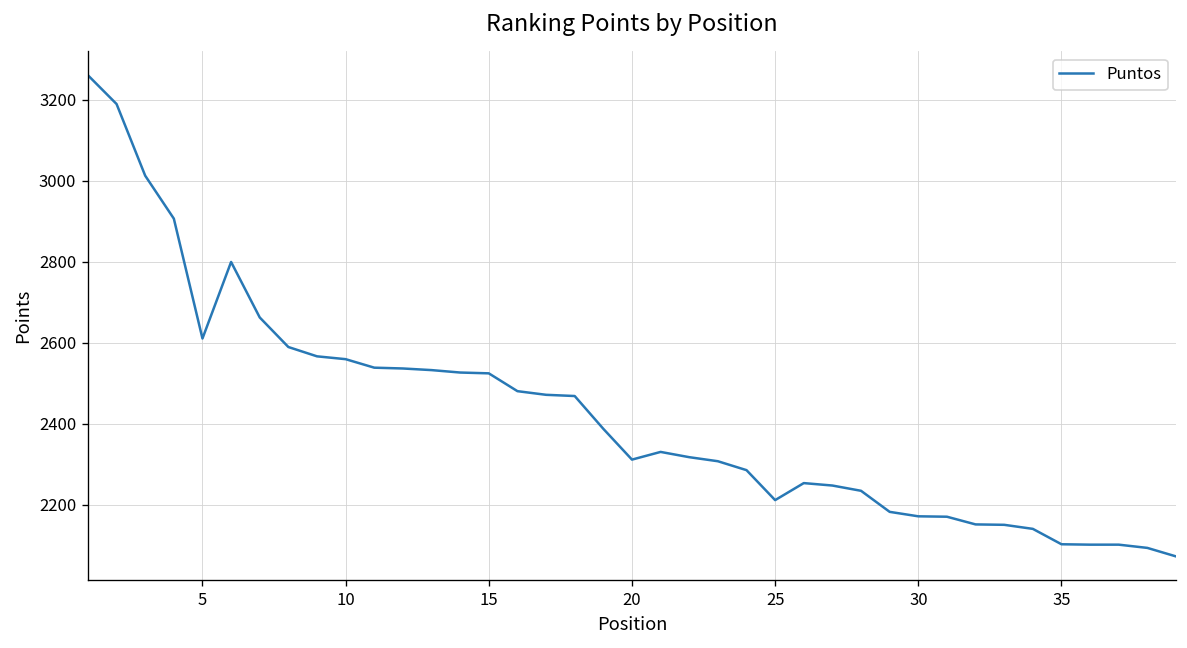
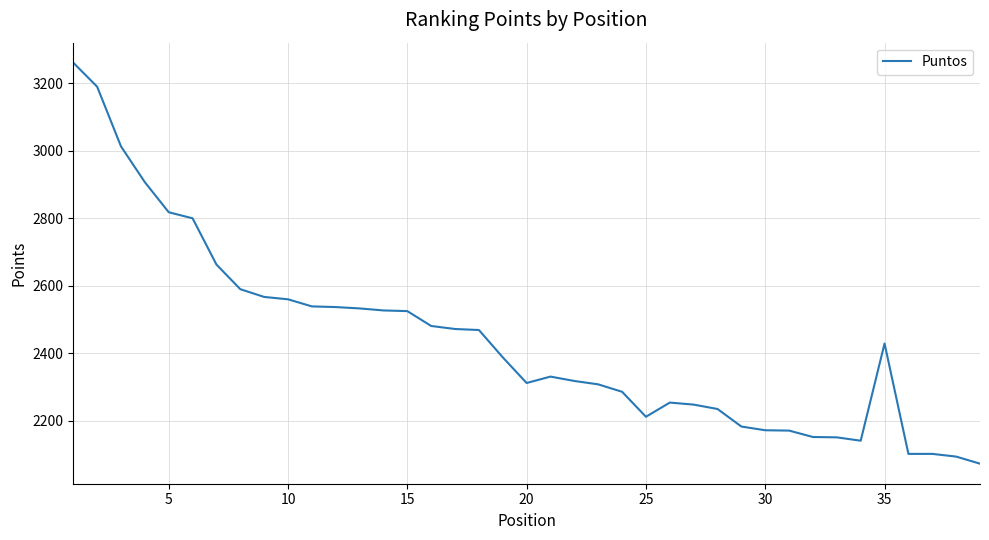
5: 2610 -> 2820
35: 2100 -> 2430
